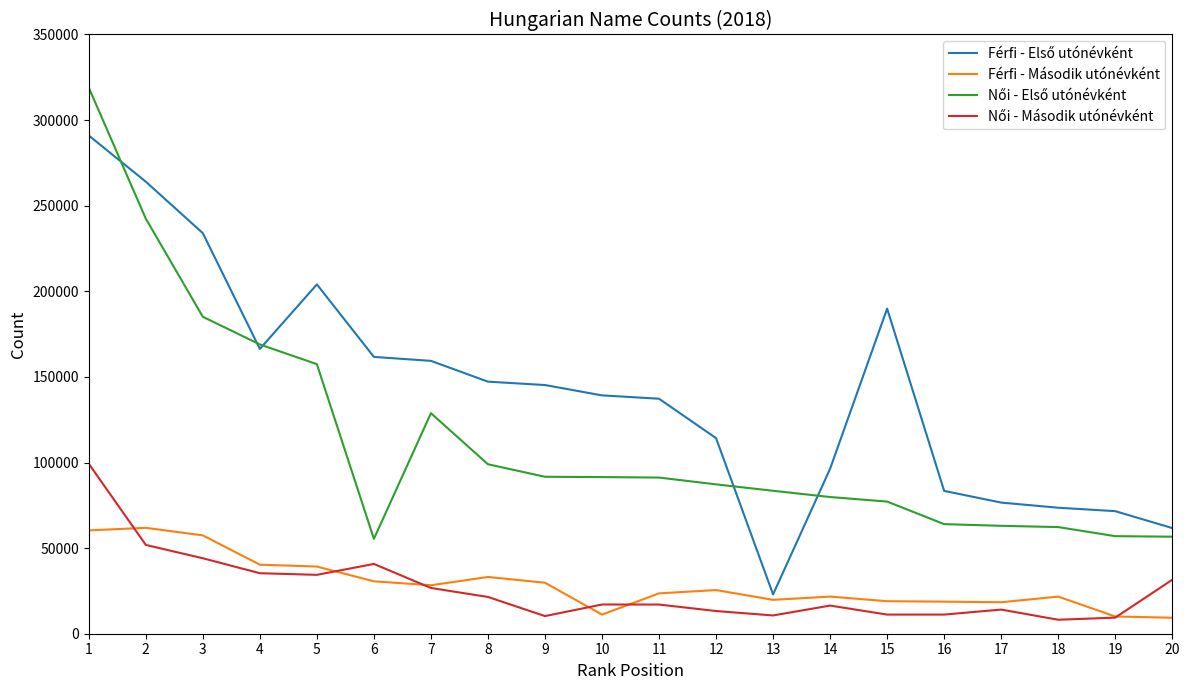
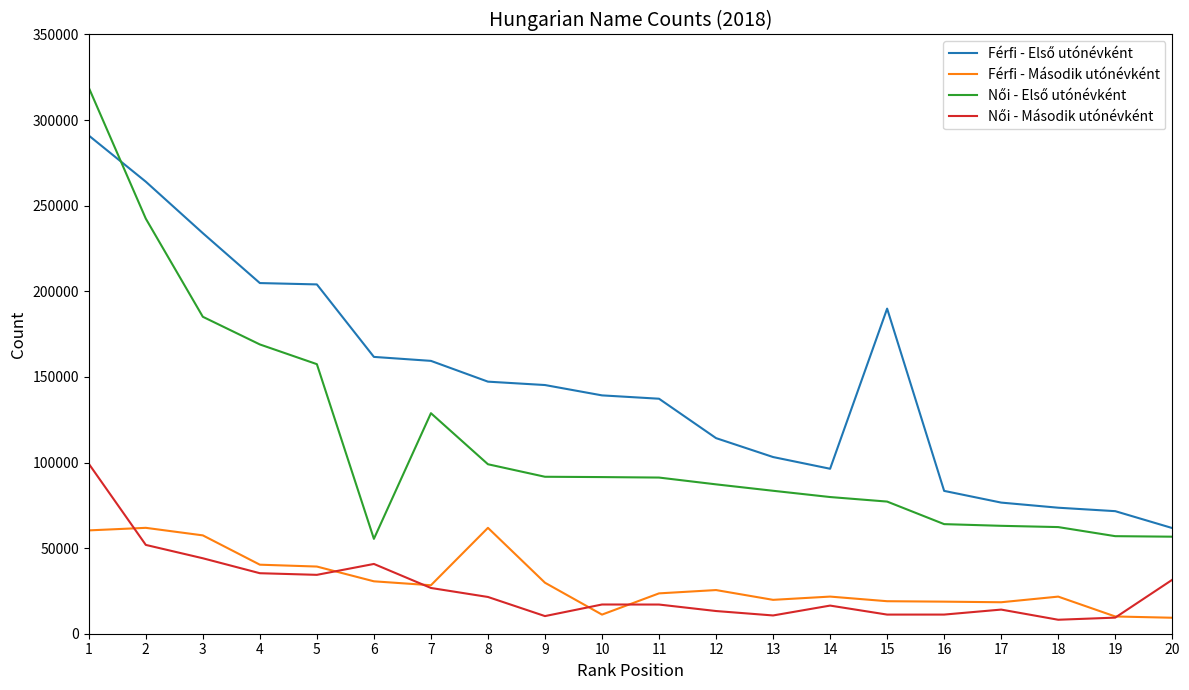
Férfi - Első utónévként, 4: 166000 -> 205000
Férfi - Második utónévként, 8: 33000 -> 62000
Férfi - Első utónévként, 13: 23000 -> 103000
